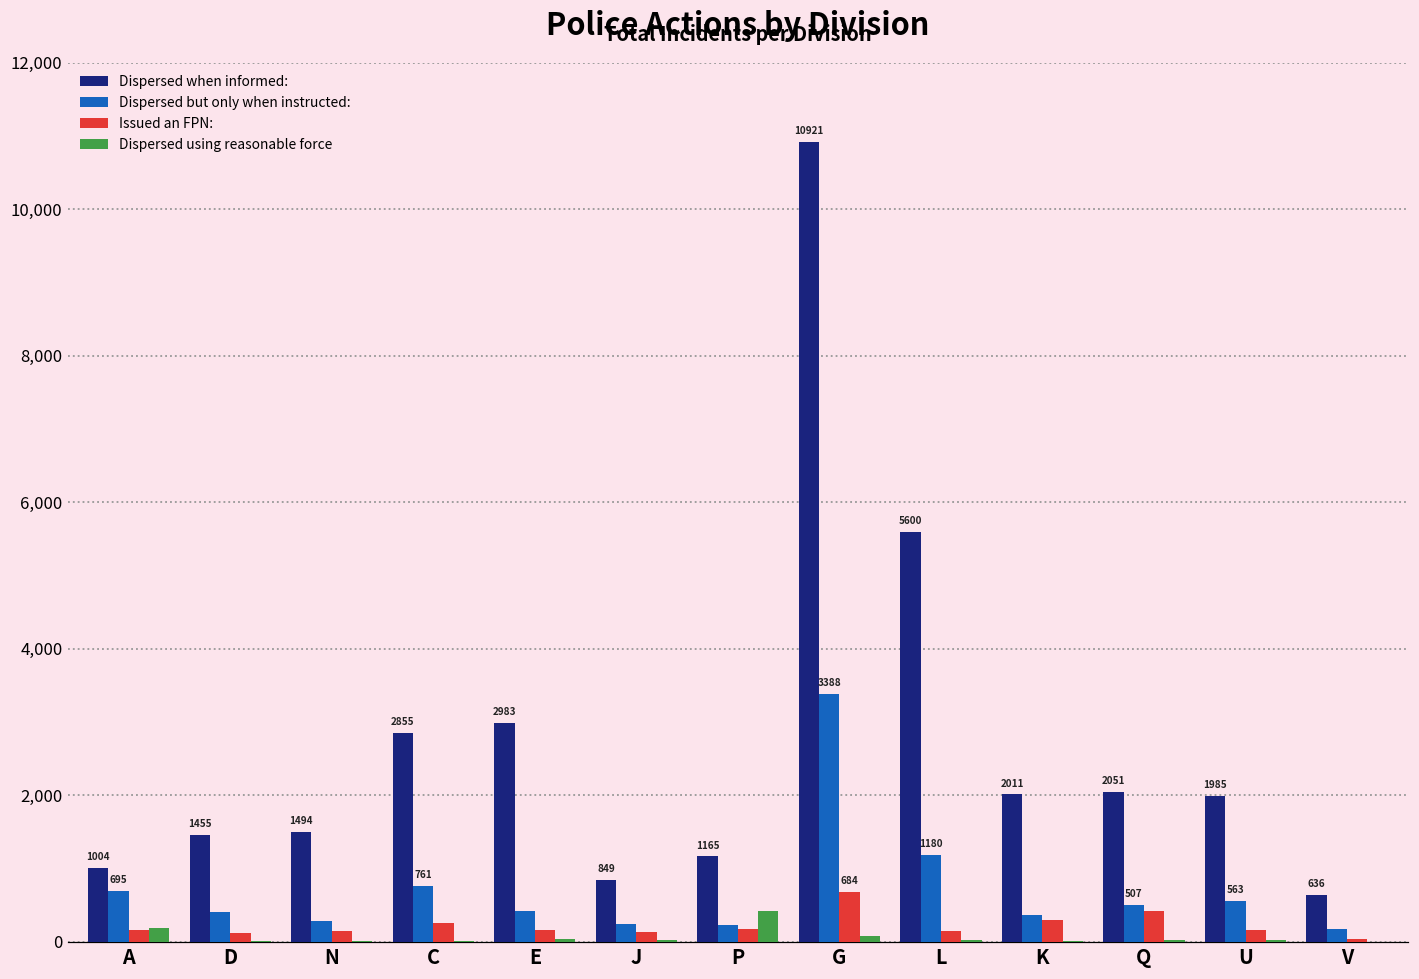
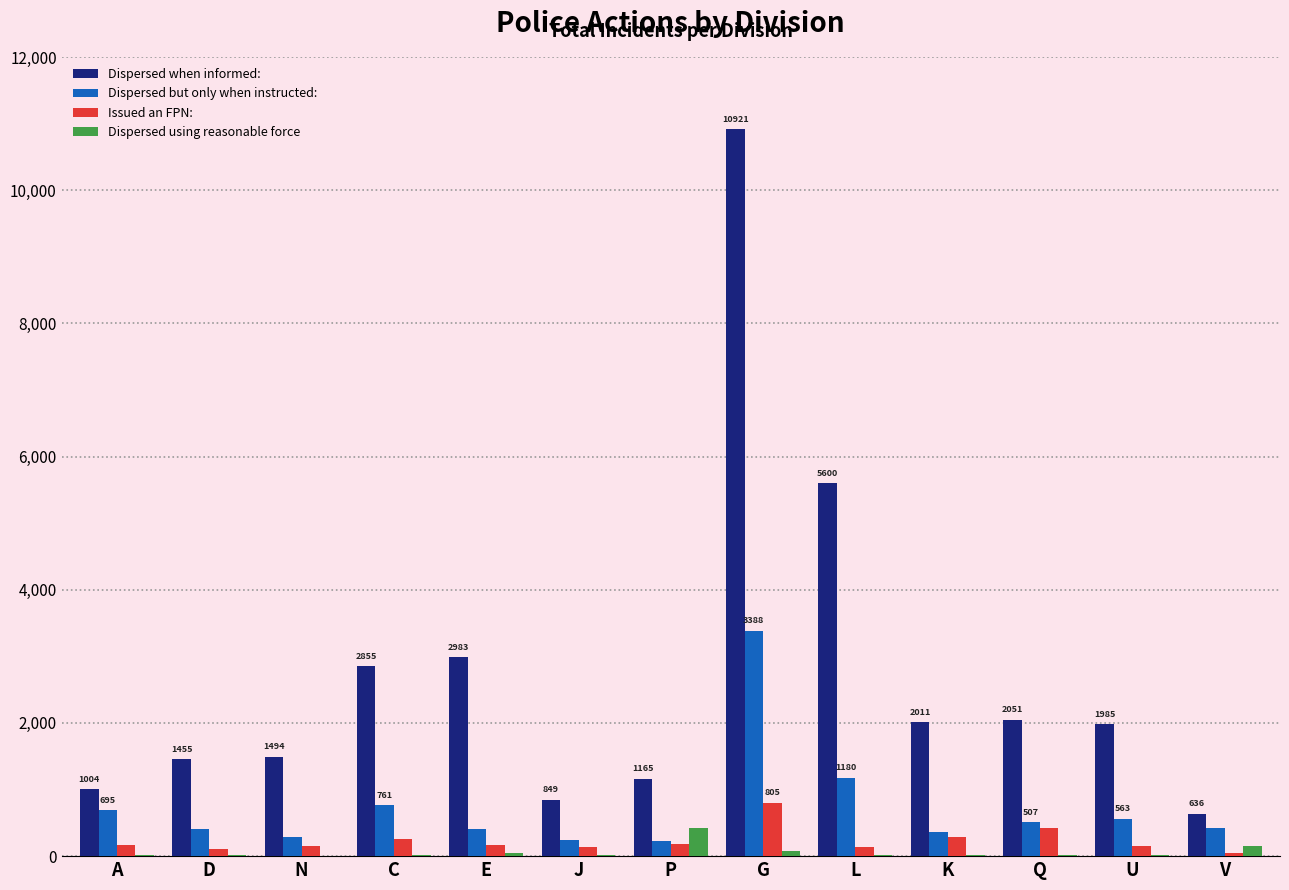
Dispersed using reasonable force, A: 200 -> 0
Issued an FPN:, G: 684 -> 805
Dispersed but only when instructed:, V: 200 -> 400
Dispersed using reasonable force, V: 0 -> 200
